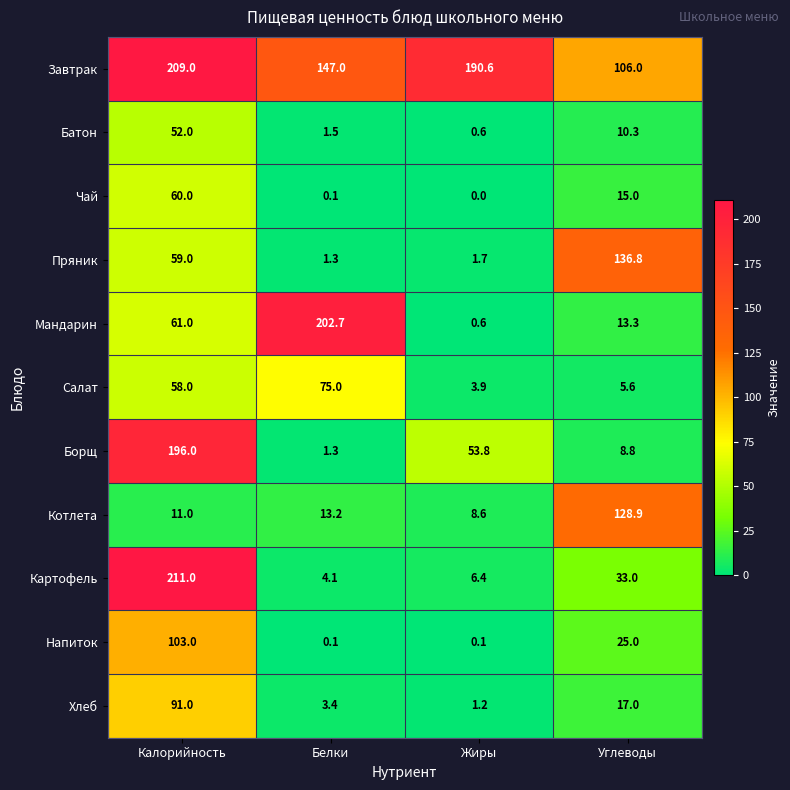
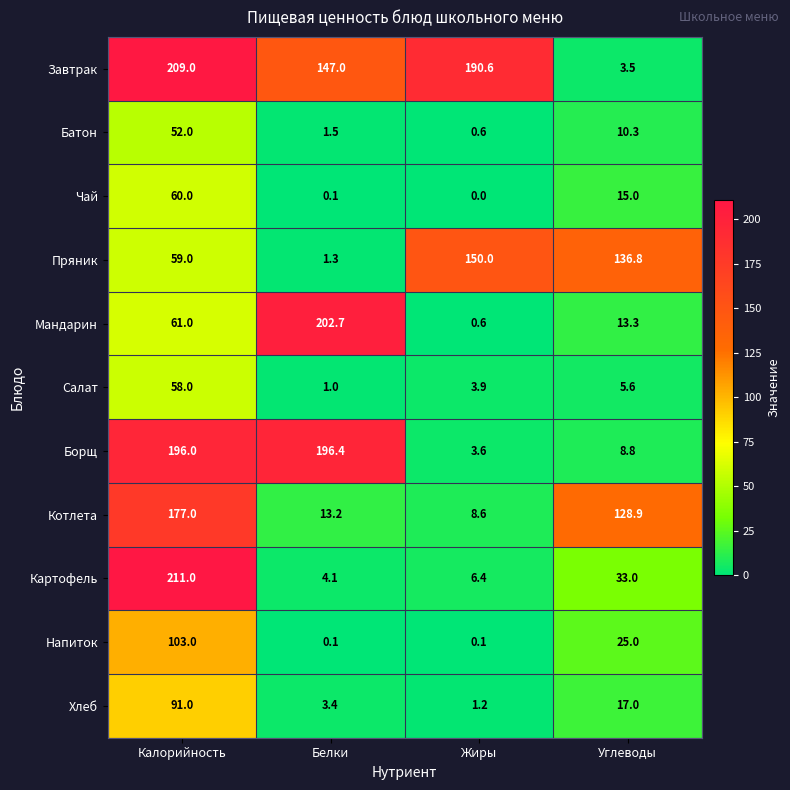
Завтрак, Углеводы: 106.0 -> 3.5
Пряник, Жиры: 1.7 -> 150.0
Салат, Белки: 75.0 -> 1.0
Борщ, Белки: 1.3 -> 196.4
Борщ, Жиры: 53.8 -> 3.6
Котлета, Калорийность: 11.0 -> 177.0
